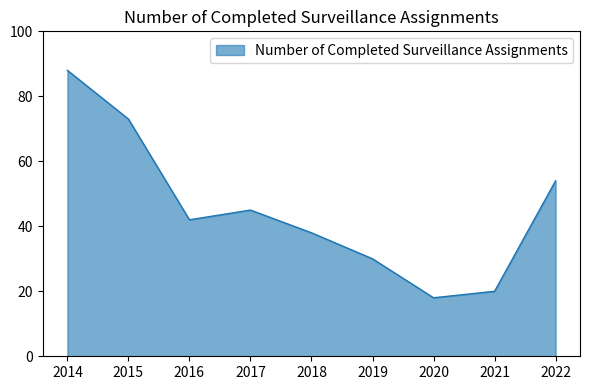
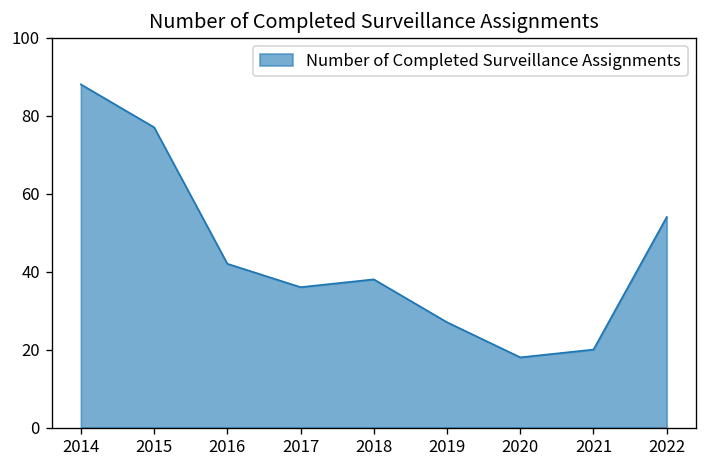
2015: 73 -> 77
2017: 45 -> 36
2019: 30 -> 27
